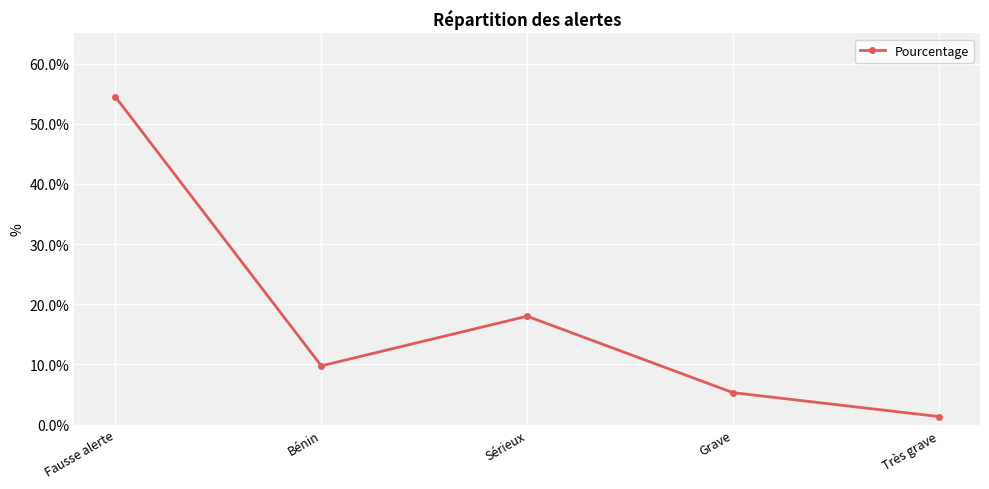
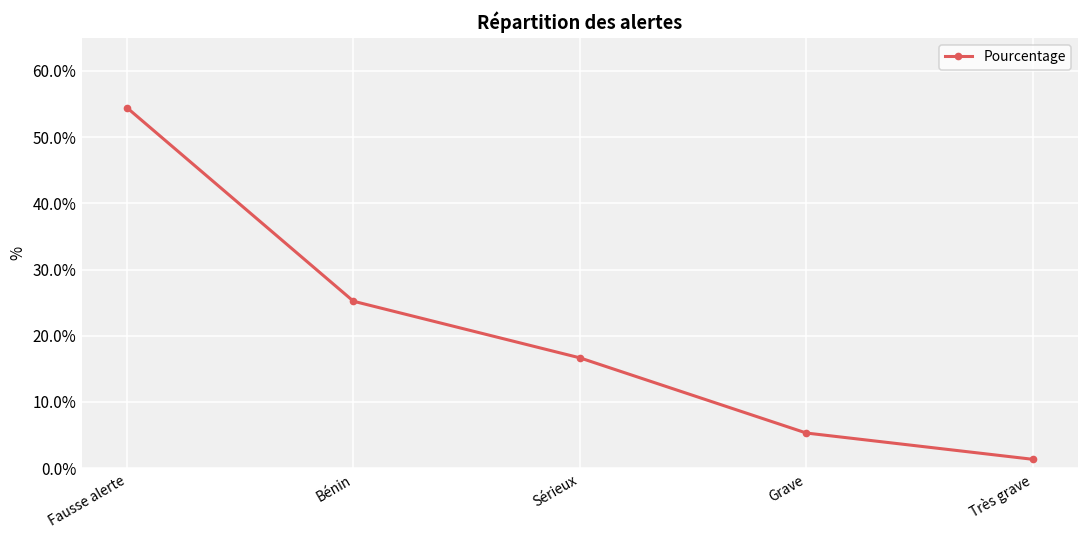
Bénin: 10% -> 25%
Sérieux: 18% -> 17%
